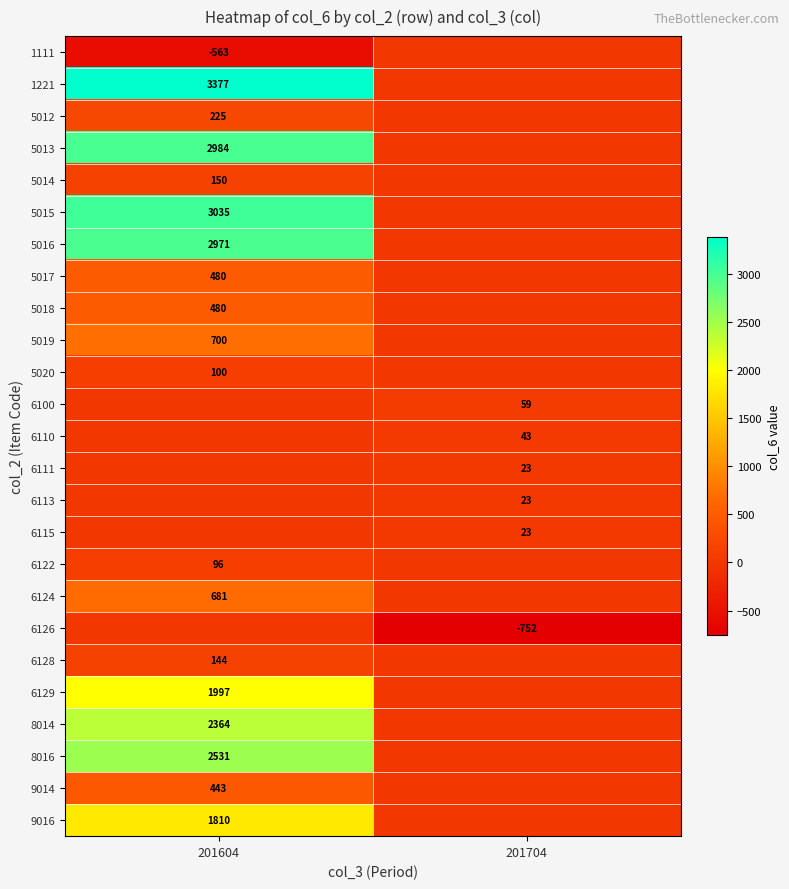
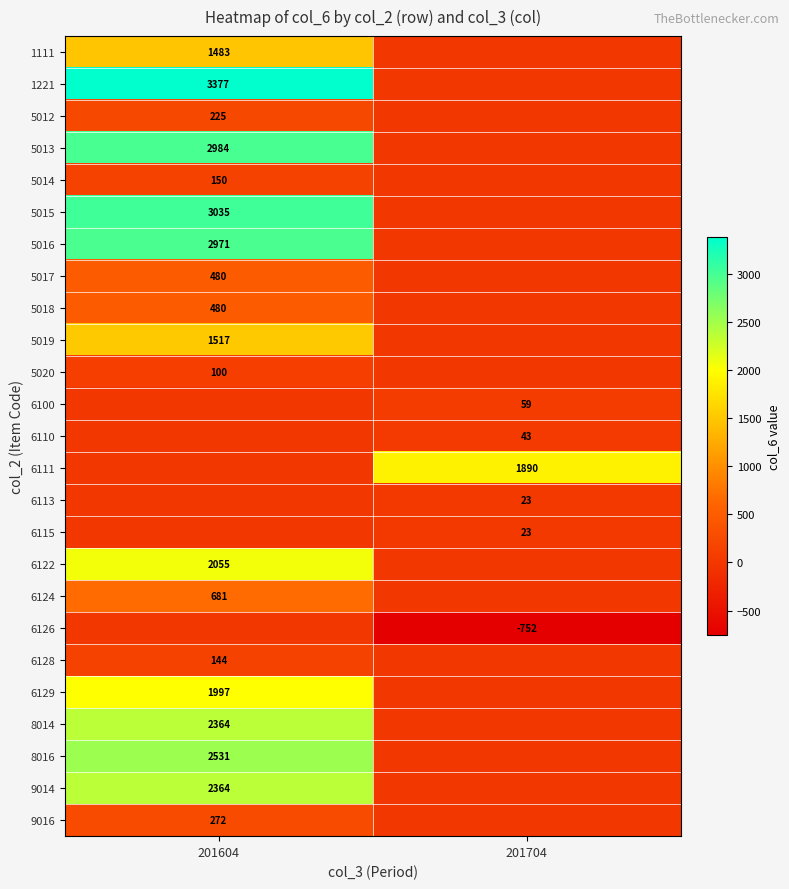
1111, 201604: -563 -> 1483
5019, 201604: 700 -> 1517
6111, 201704: 23 -> 1890
6122, 201604: 96 -> 2055
9014, 201604: 443 -> 2364
9016, 201604: 1810 -> 272
